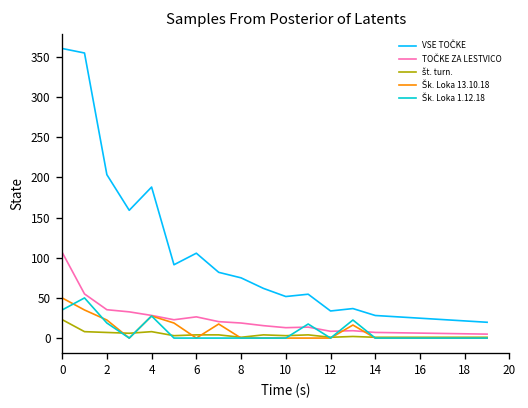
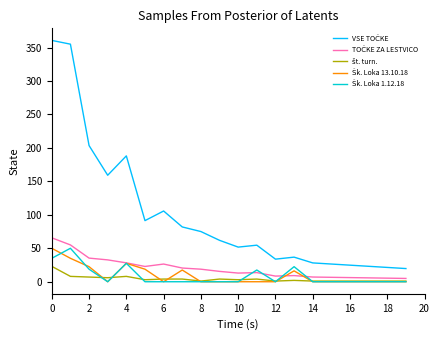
TOČKE ZA LESTVICO, 0: 110 -> 70
